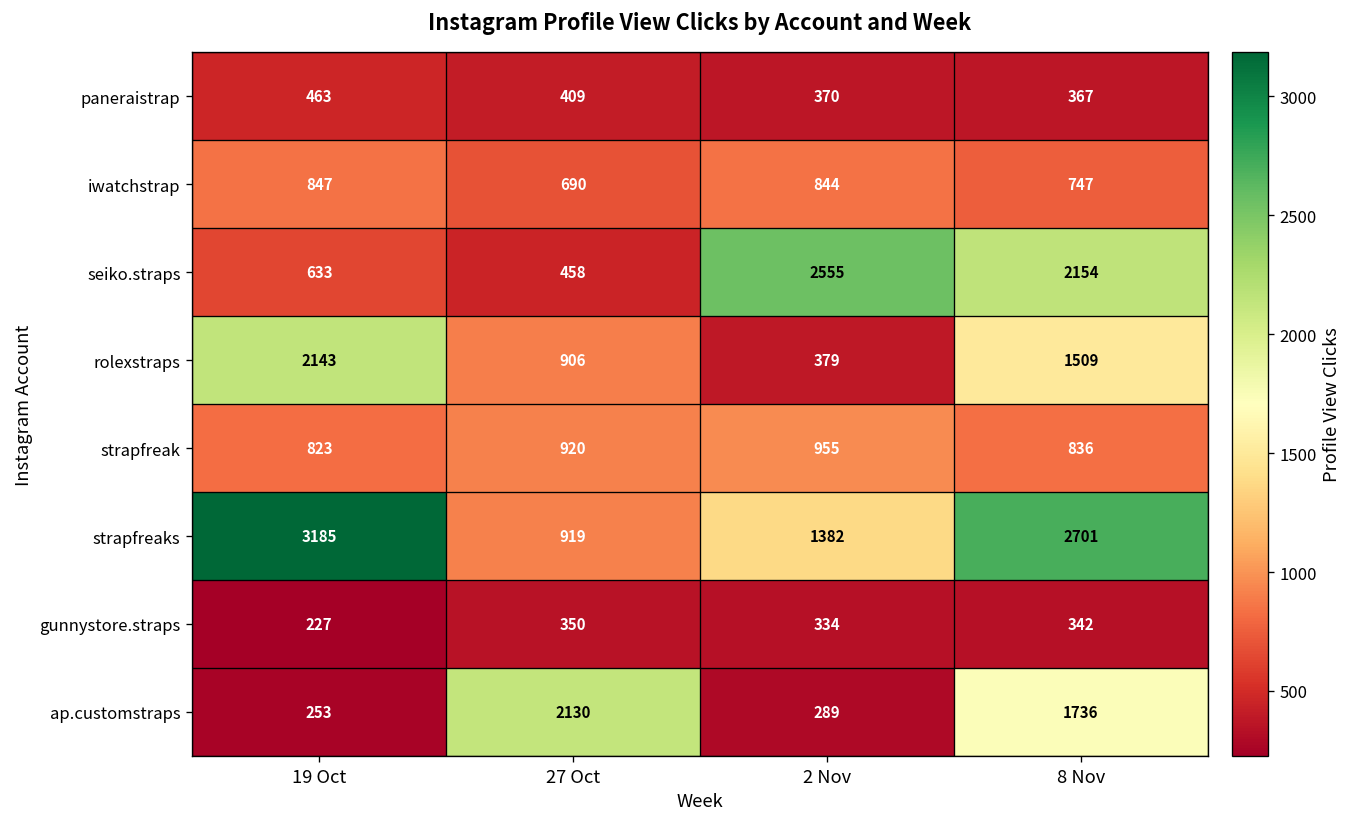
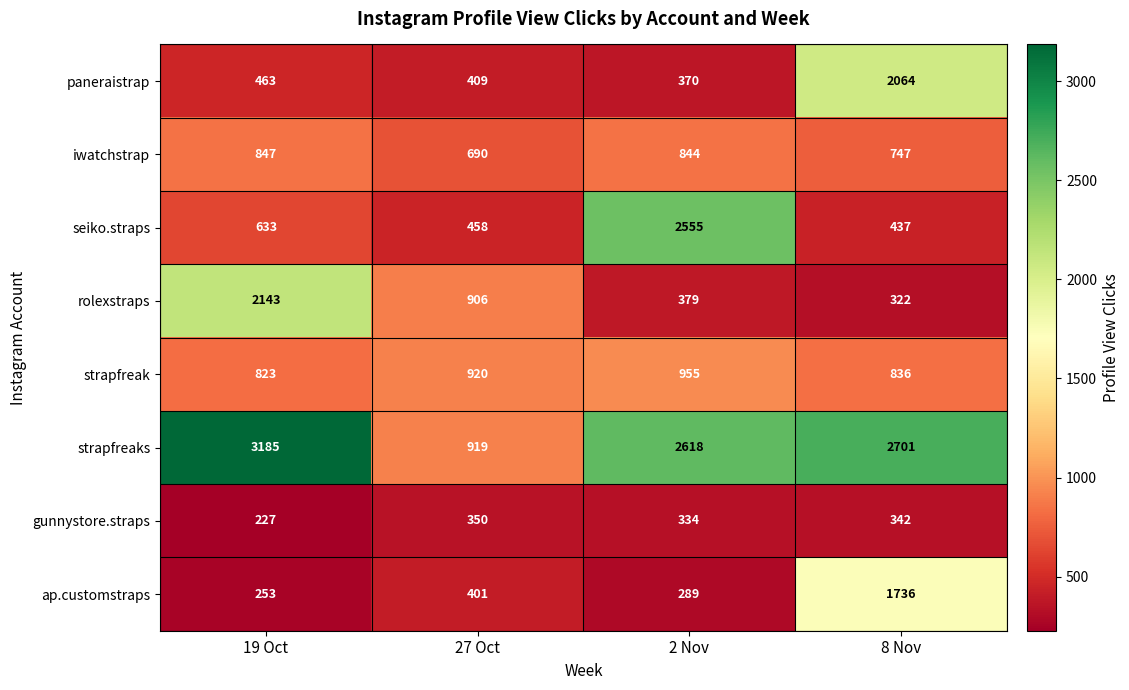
paneraistrap, 8 Nov: 367 -> 2064
seiko.straps, 8 Nov: 2154 -> 437
rolexstraps, 8 Nov: 1509 -> 322
strapfreaks, 2 Nov: 1382 -> 2618
ap.customstraps, 27 Oct: 2130 -> 401
